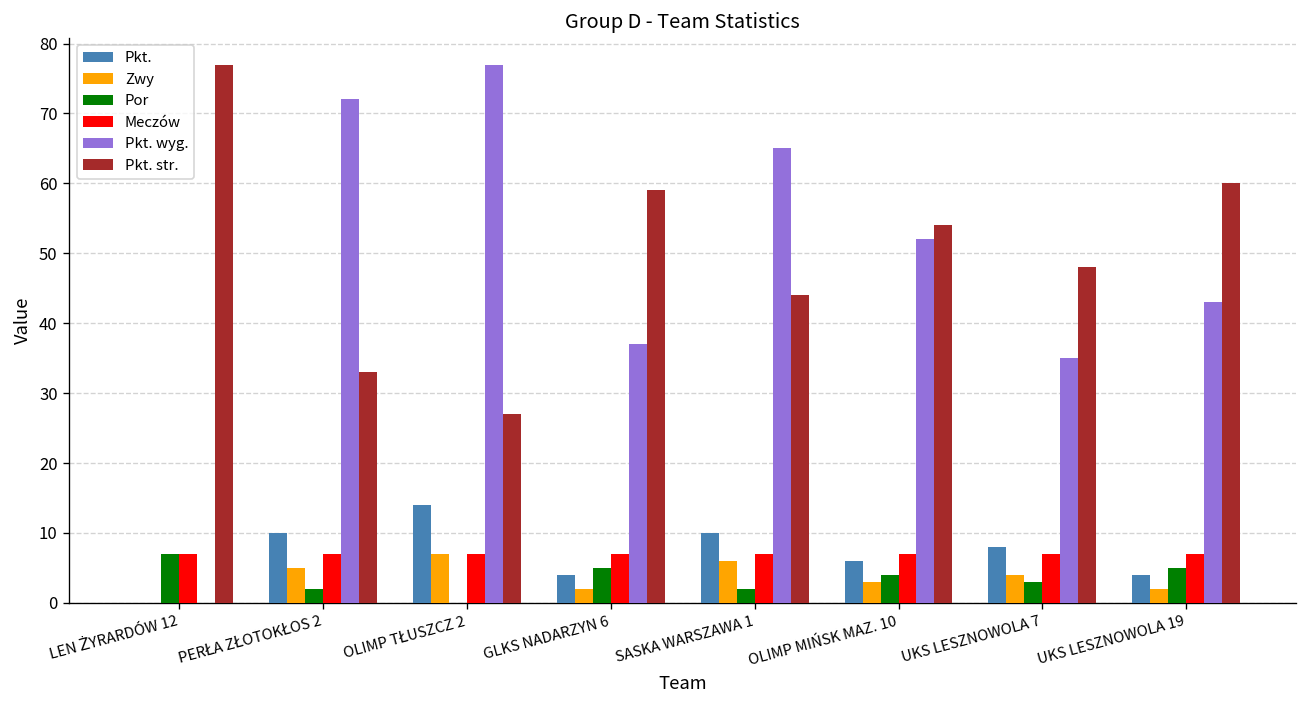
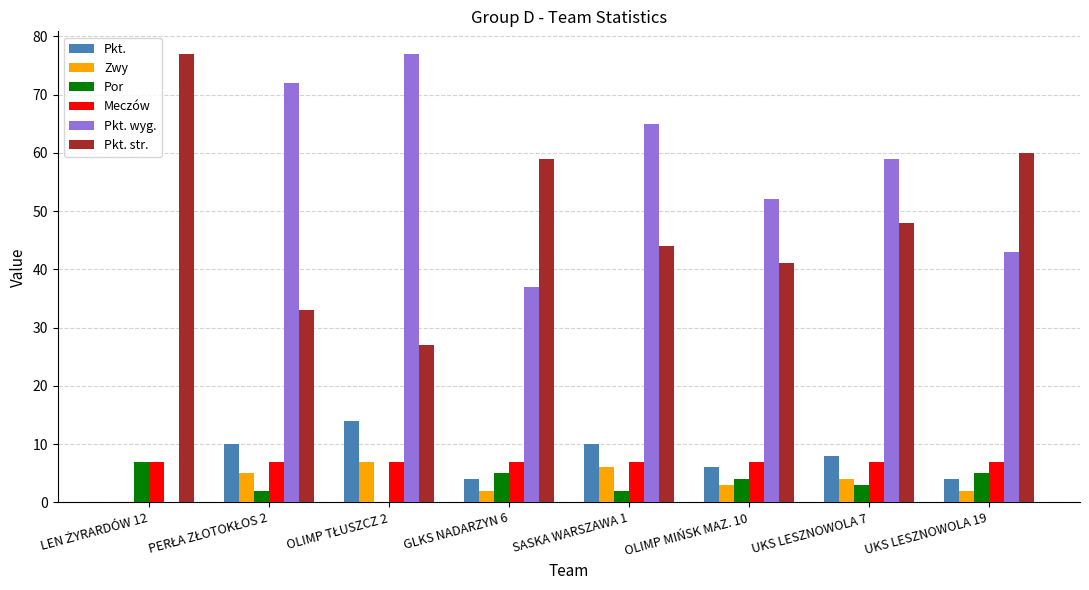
Pkt. str., OLIMP MIŃSK MAZ. 10: 54 -> 41
Pkt. wyg., UKS LESZNOWOLA 7: 35 -> 59
